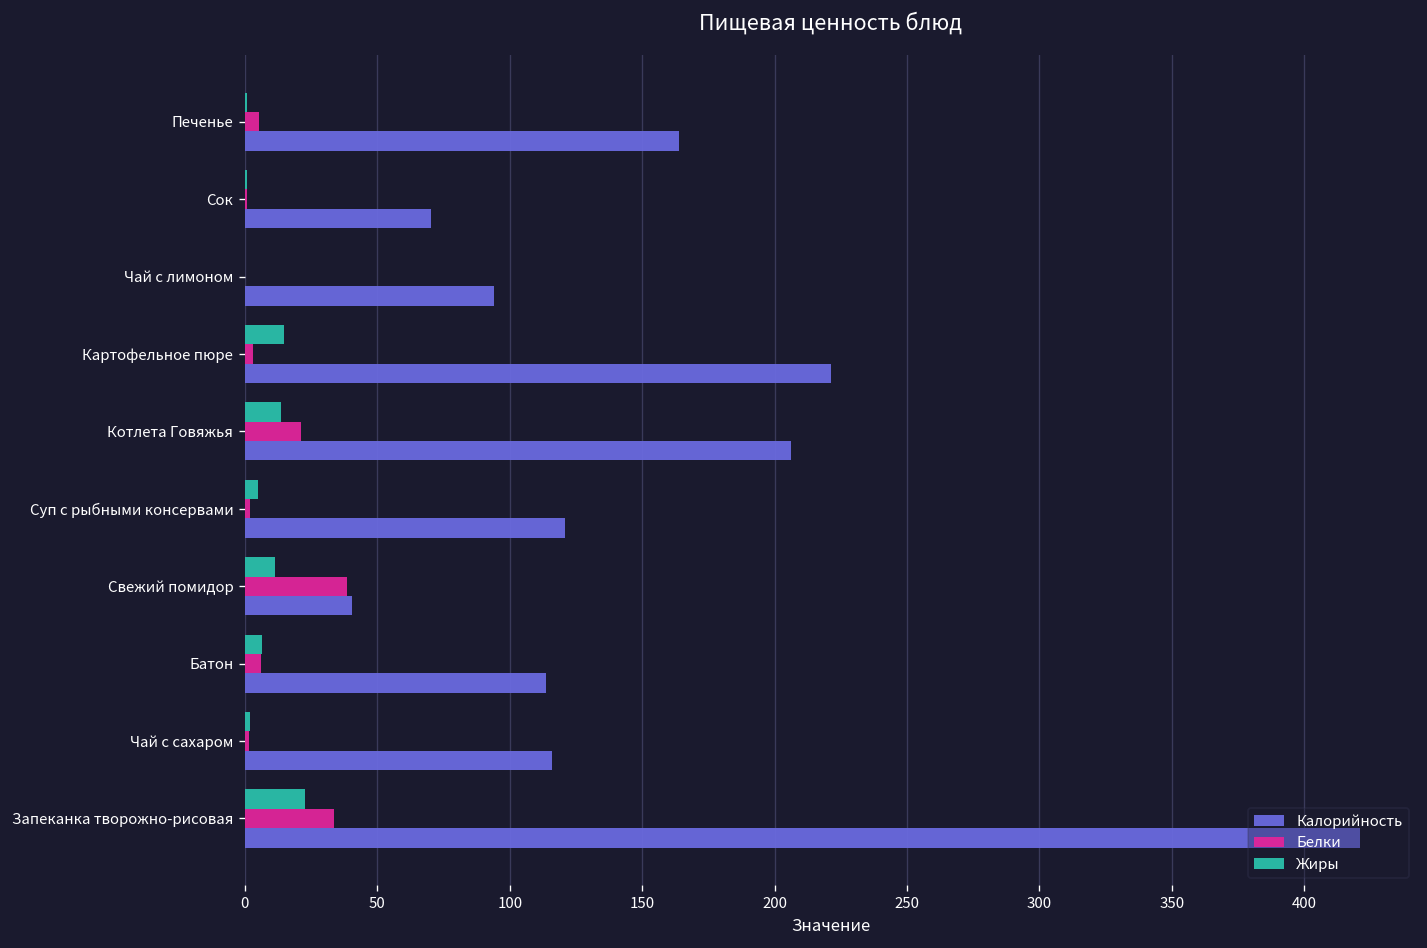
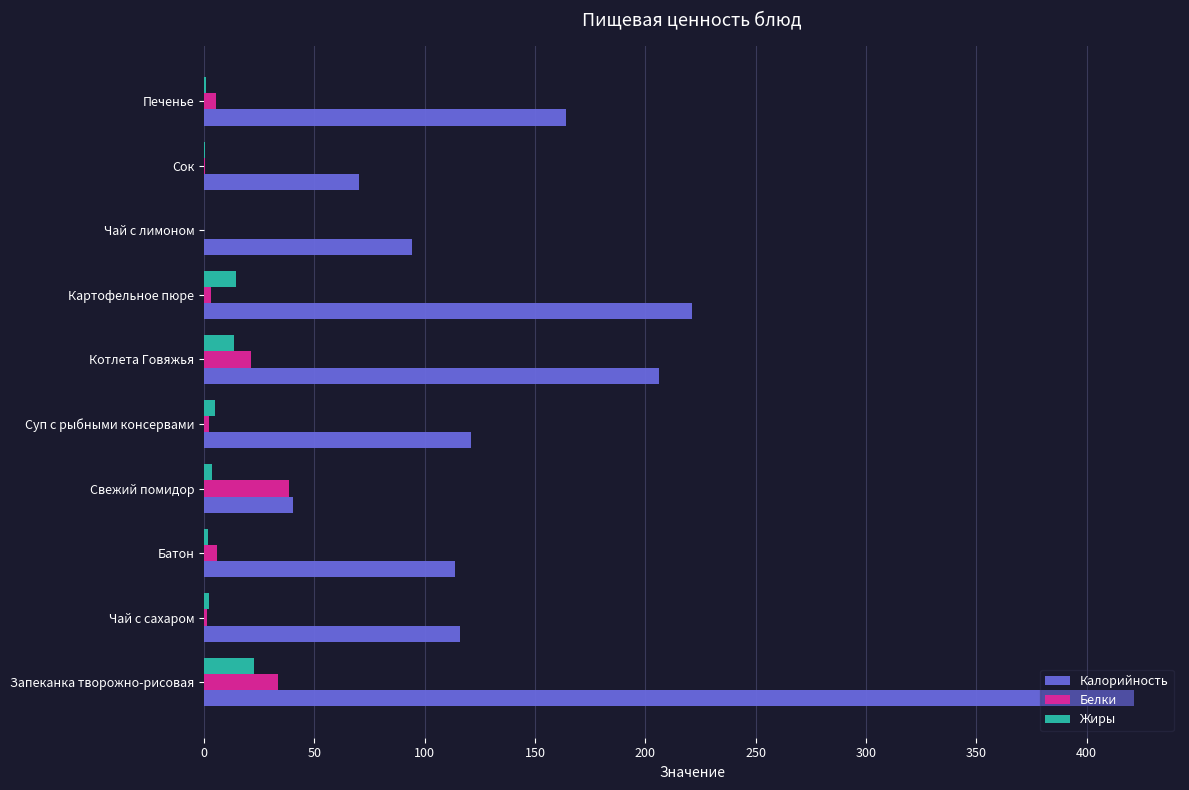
Жиры, Свежий помидор: 11 -> 4
Жиры, Батон: 6 -> 2
